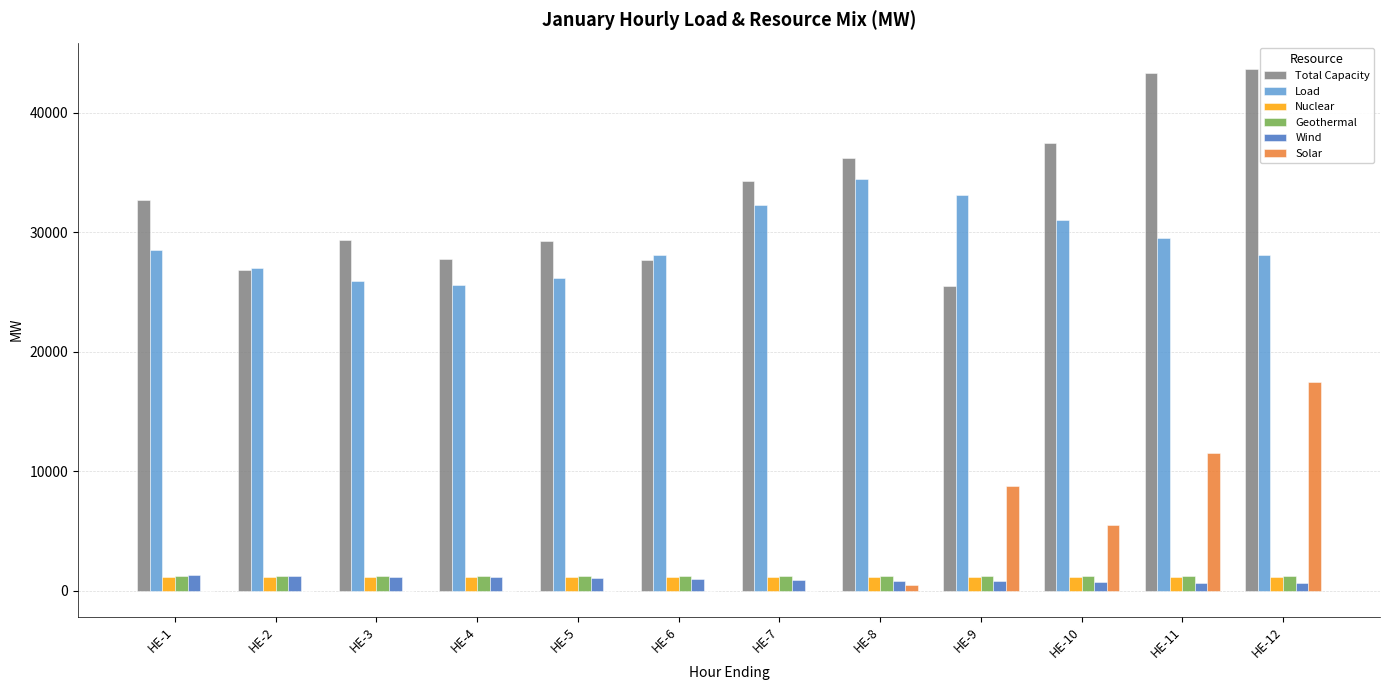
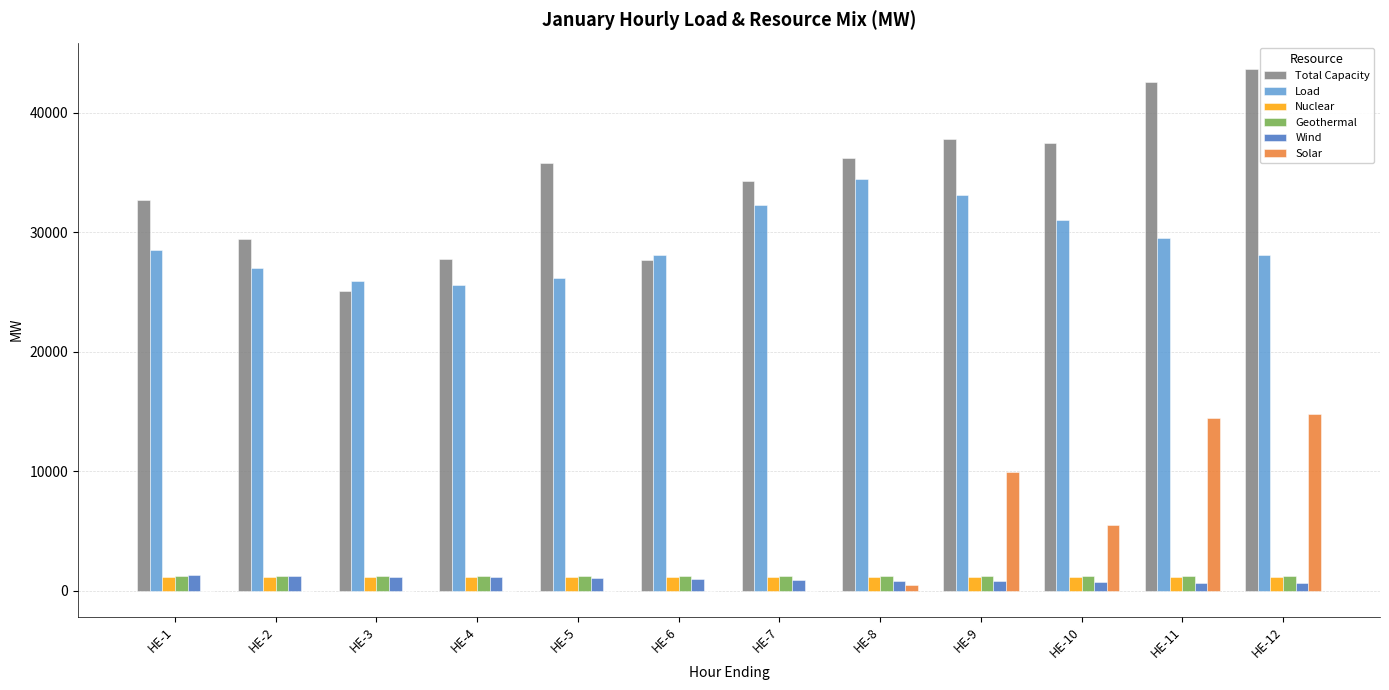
Total Capacity, HE-2: 26800 -> 29400
Total Capacity, HE-3: 29300 -> 25100
Total Capacity, HE-5: 29200 -> 35800
Total Capacity, HE-9: 25500 -> 37800
Solar, HE-9: 8800 -> 9900
Total Capacity, HE-11: 43300 -> 42500
Solar, HE-11: 11500 -> 14500
Solar, HE-12: 17500 -> 14800
